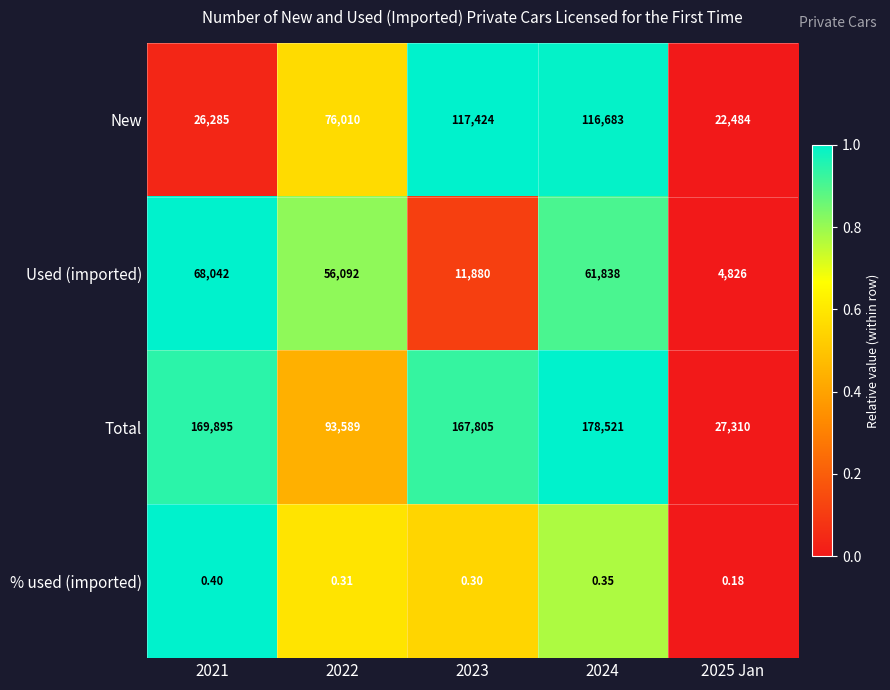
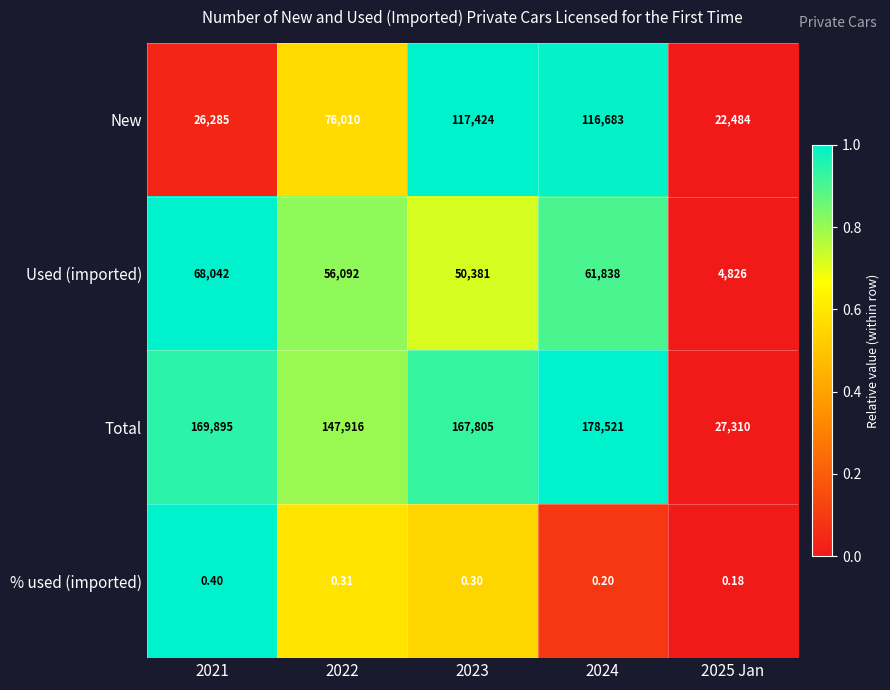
Used (imported), 2023: 11,880 -> 50,381
Total, 2022: 93,589 -> 147,916
% used (imported), 2024: 0.35 -> 0.20
